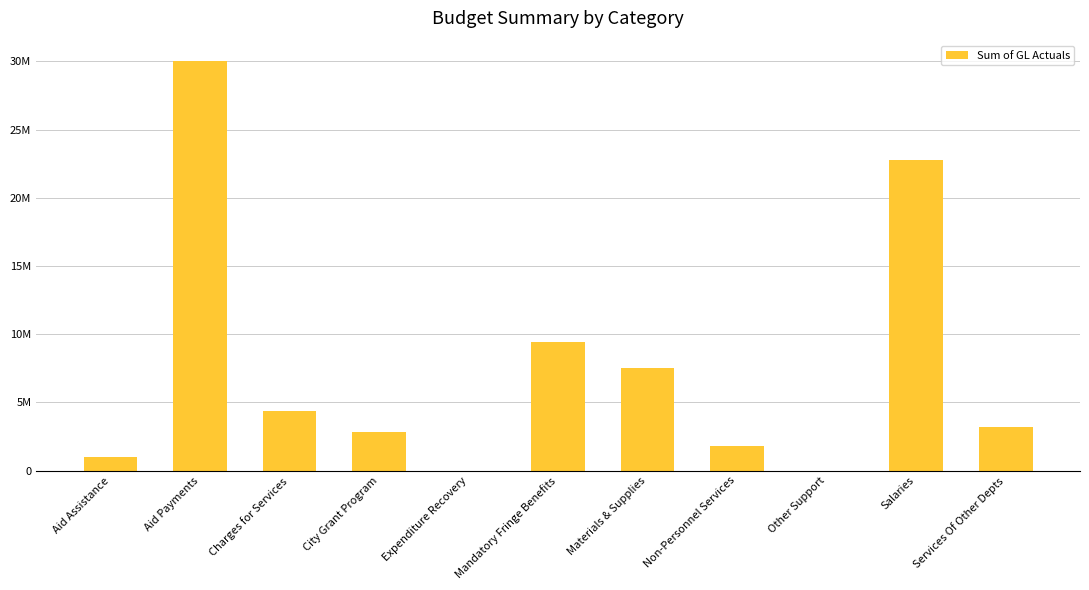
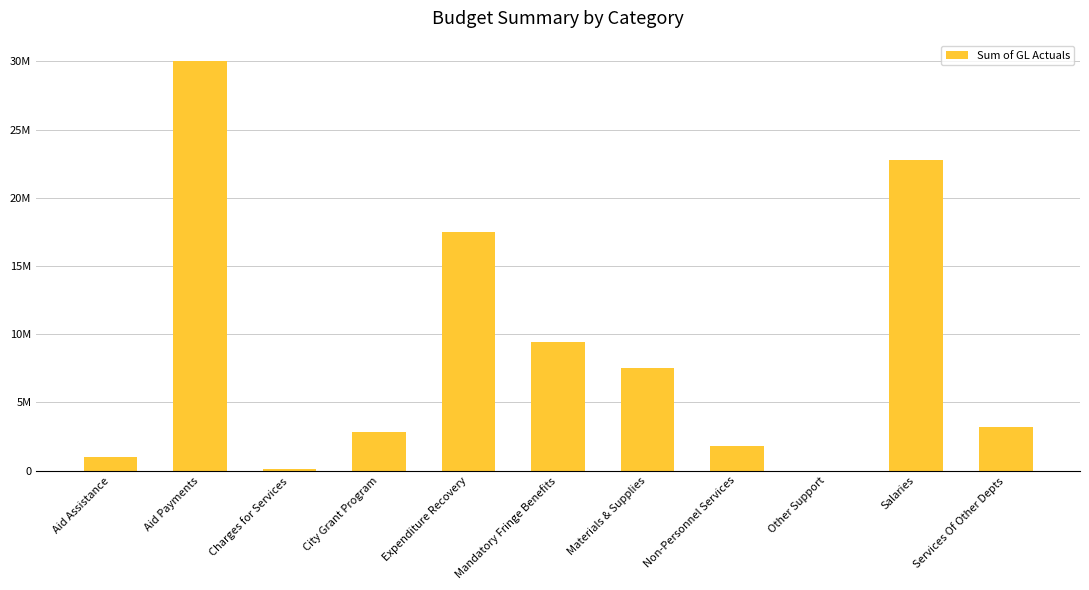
Charges for Services: 4400000 -> 100000
Expenditure Recovery: 0 -> 17500000
